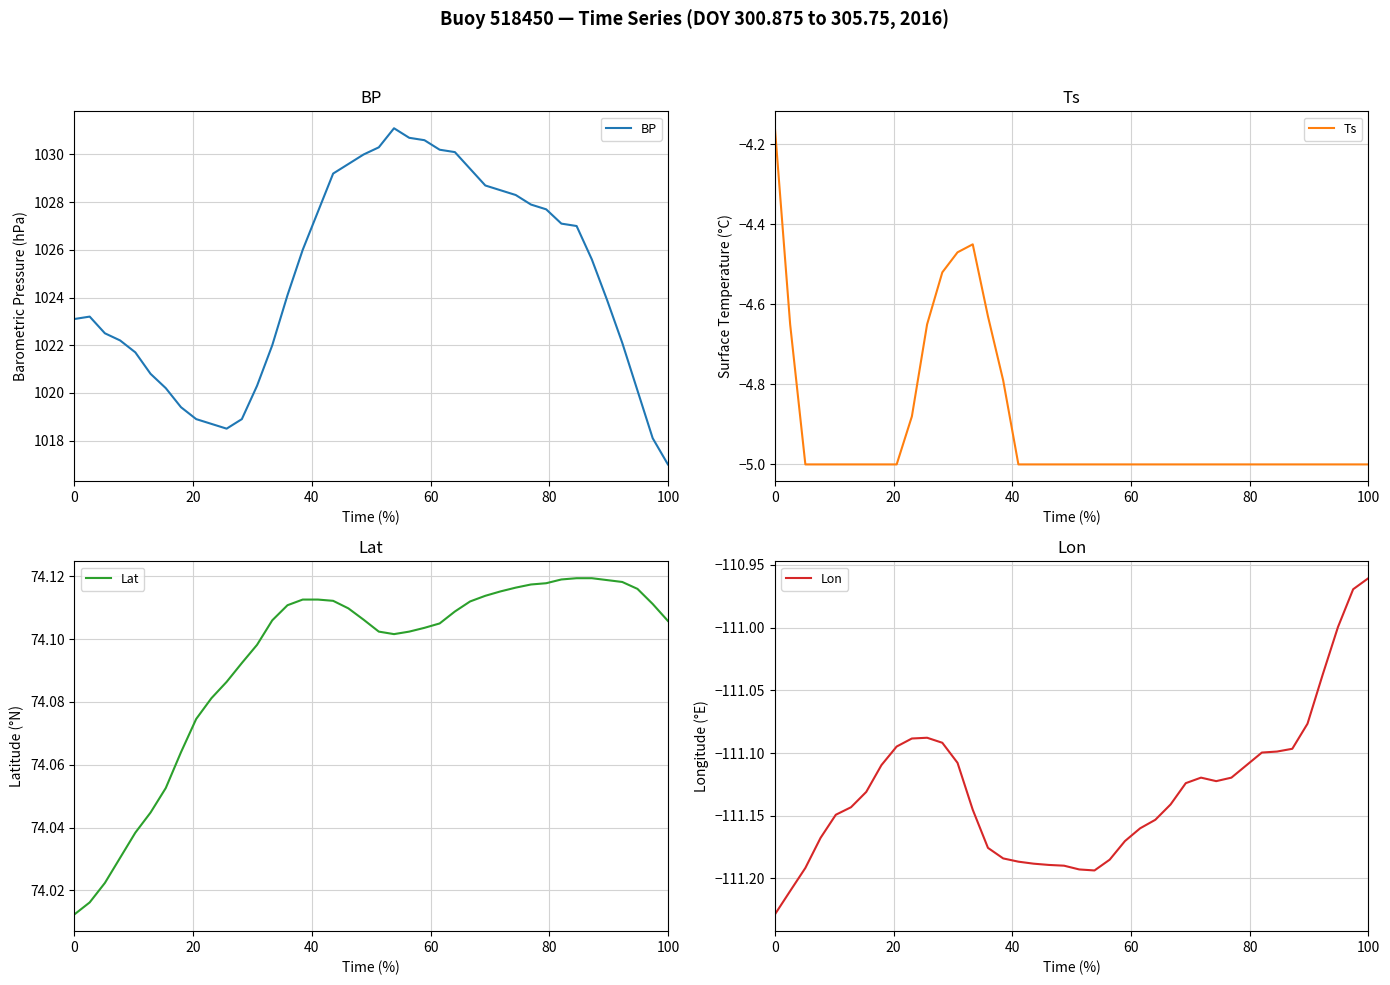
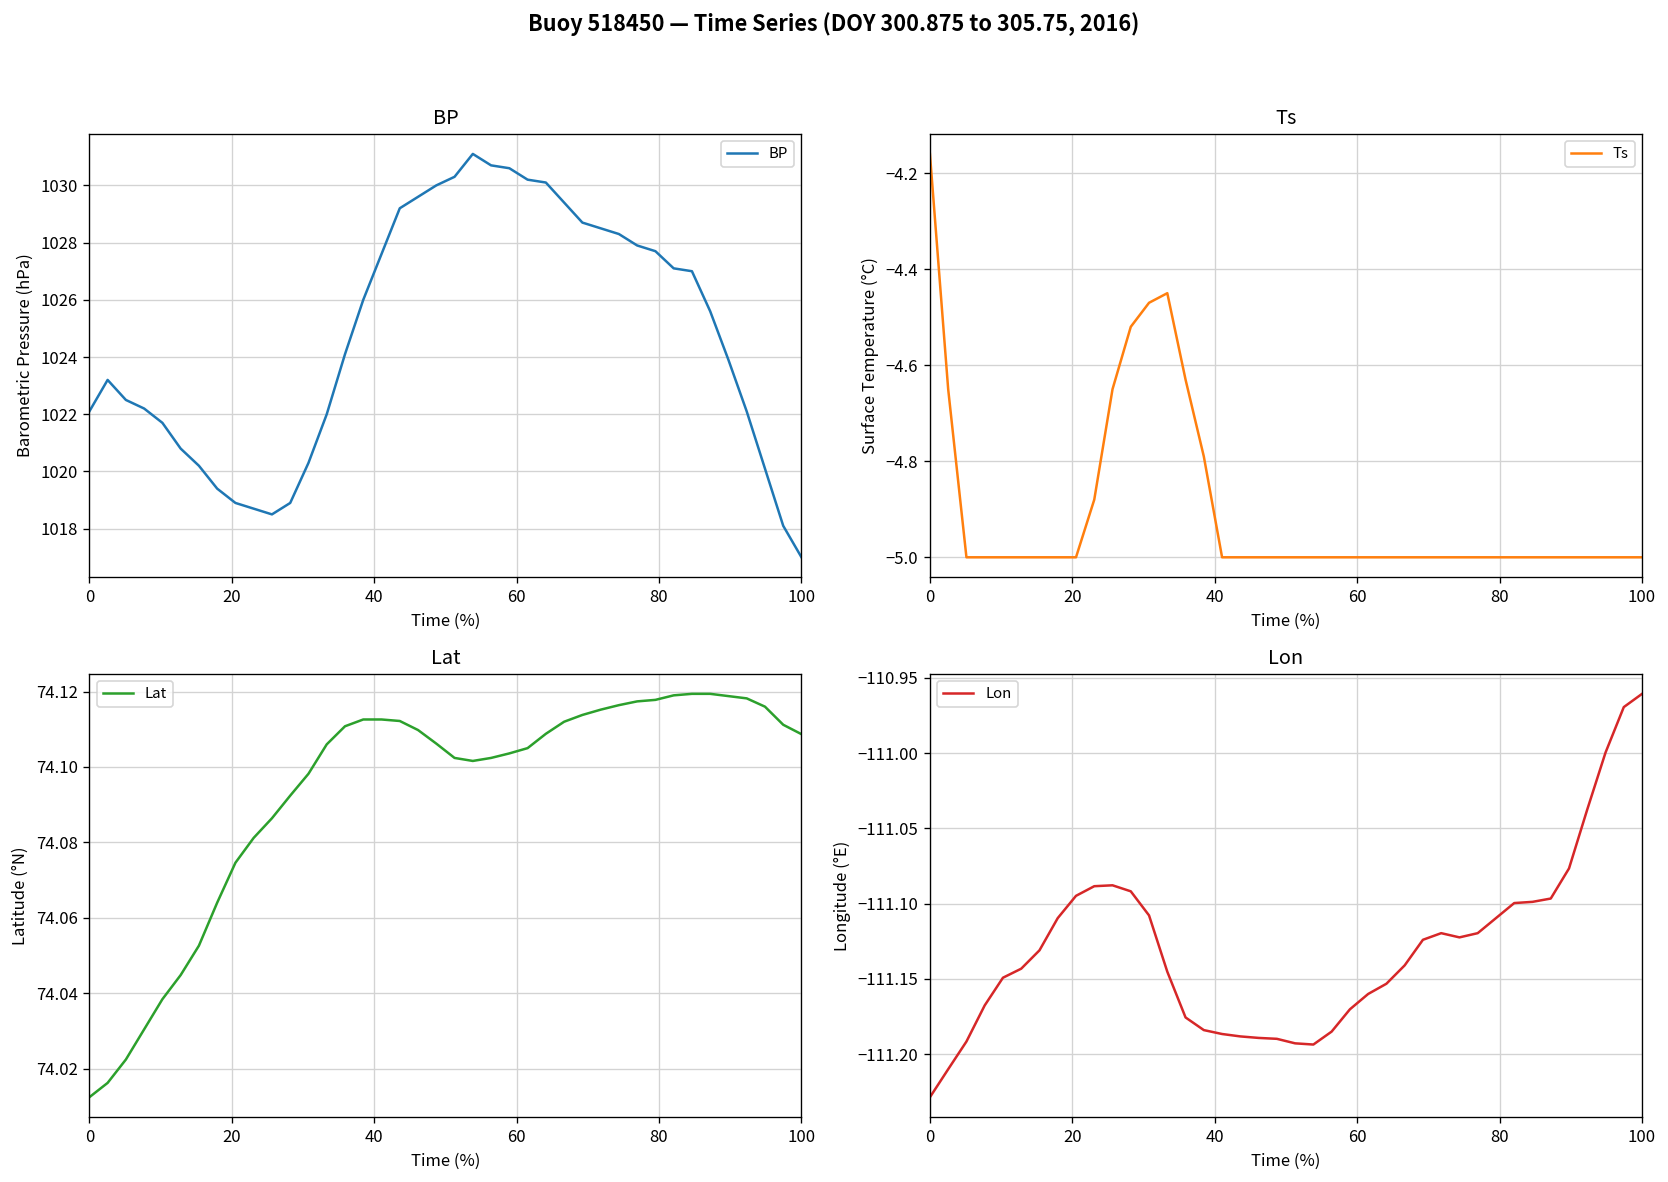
BP, 0: 1023.1 -> 1022.1
Lat, 100: 74.106 -> 74.109
